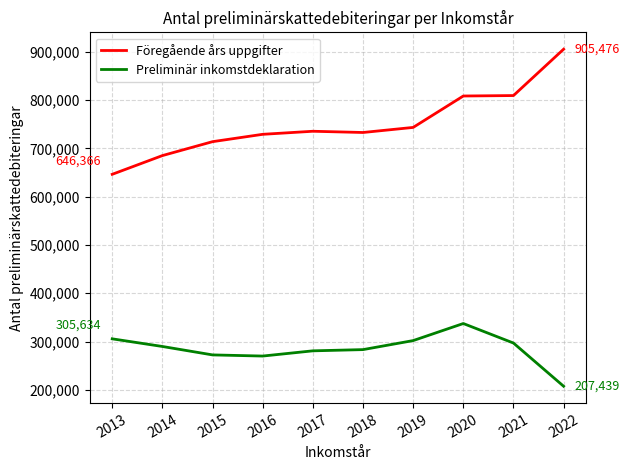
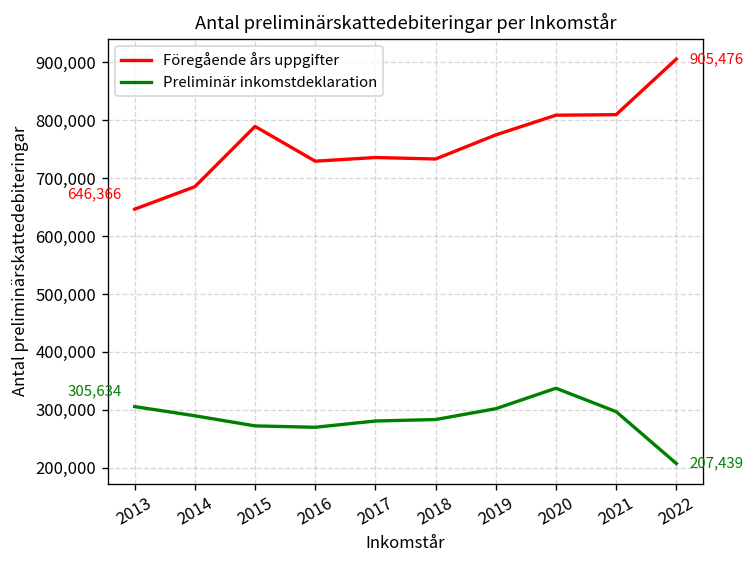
Föregående års uppgifter, 2015: 710,000 -> 790,000
Föregående års uppgifter, 2019: 740,000 -> 770,000
